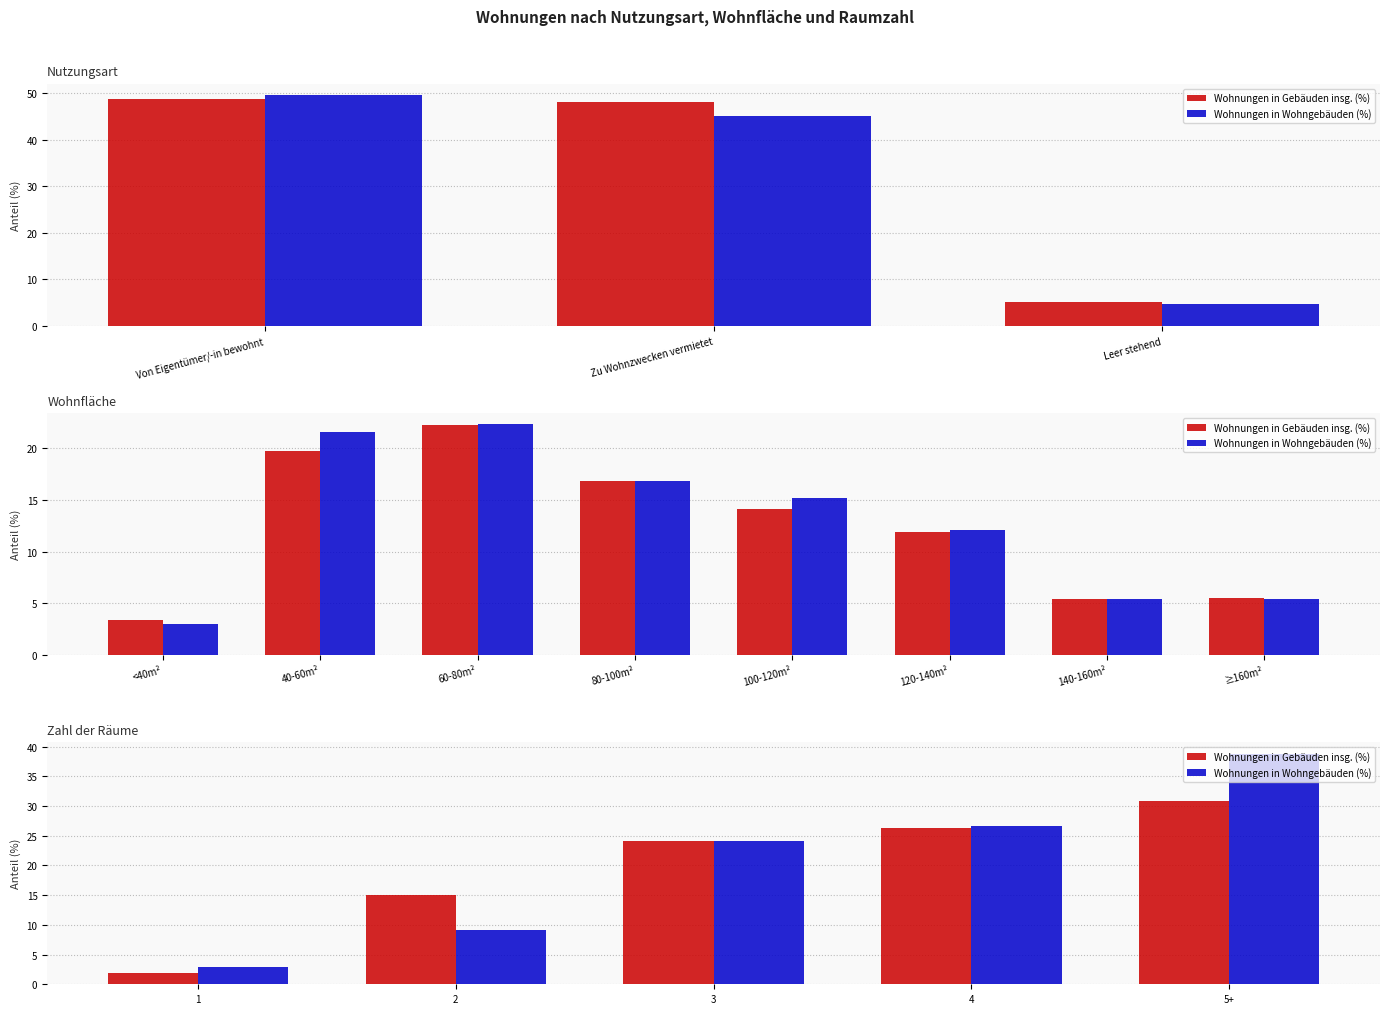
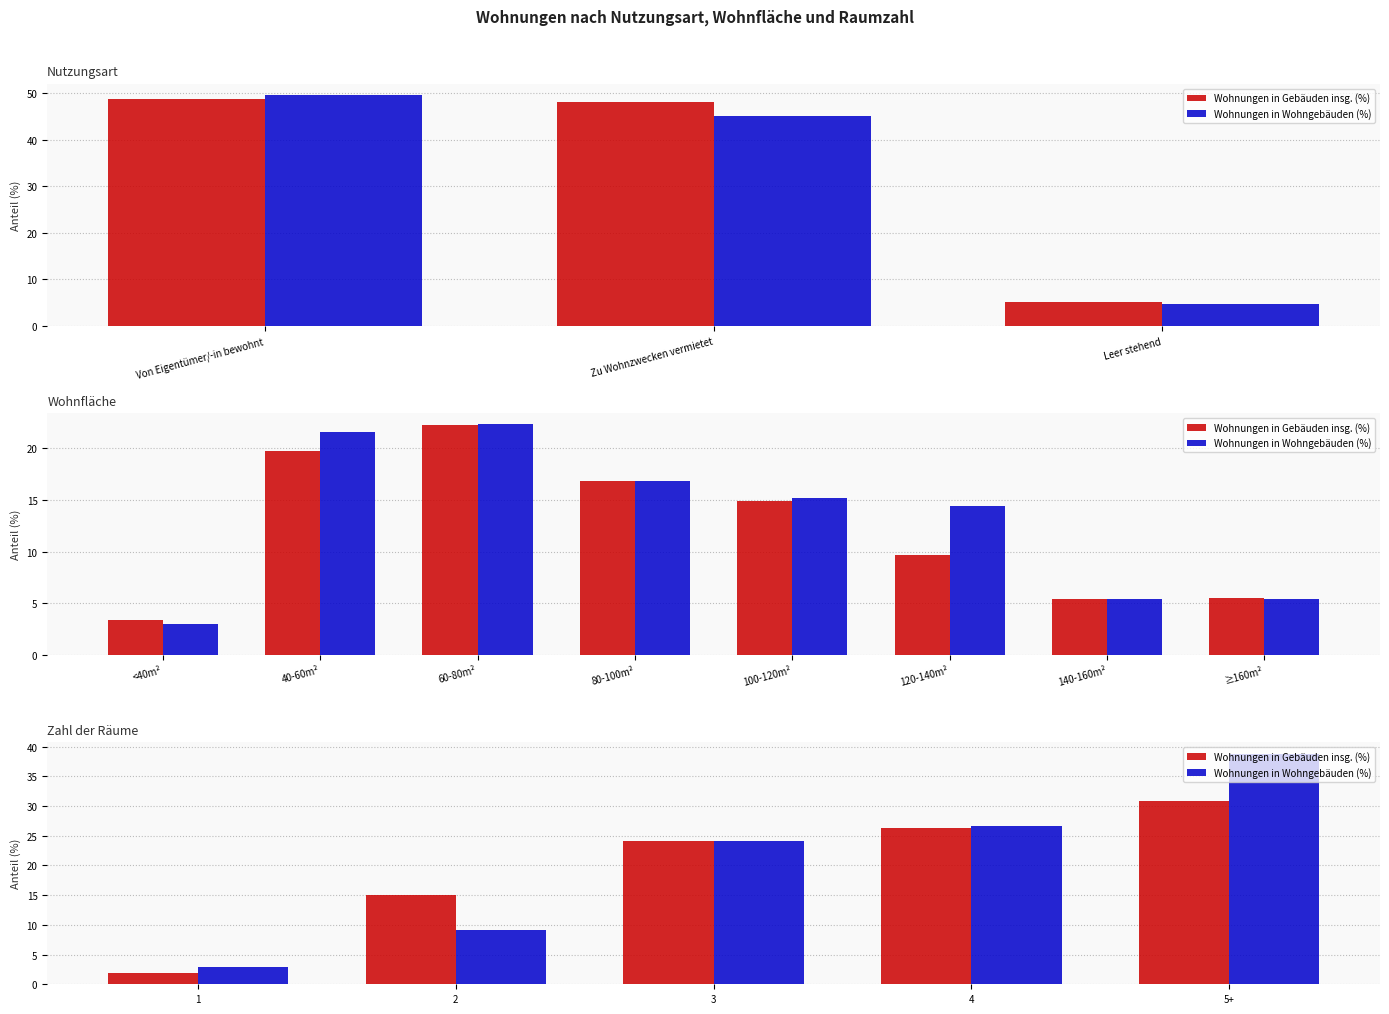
Wohnfläche, Wohnungen in Gebäuden insg. (%), 100-120m²: 14.2 -> 15.0
Wohnfläche, Wohnungen in Gebäuden insg. (%), 120-140m²: 11.9 -> 9.6
Wohnfläche, Wohnungen in Wohngebäuden (%), 120-140m²: 12.1 -> 14.4
